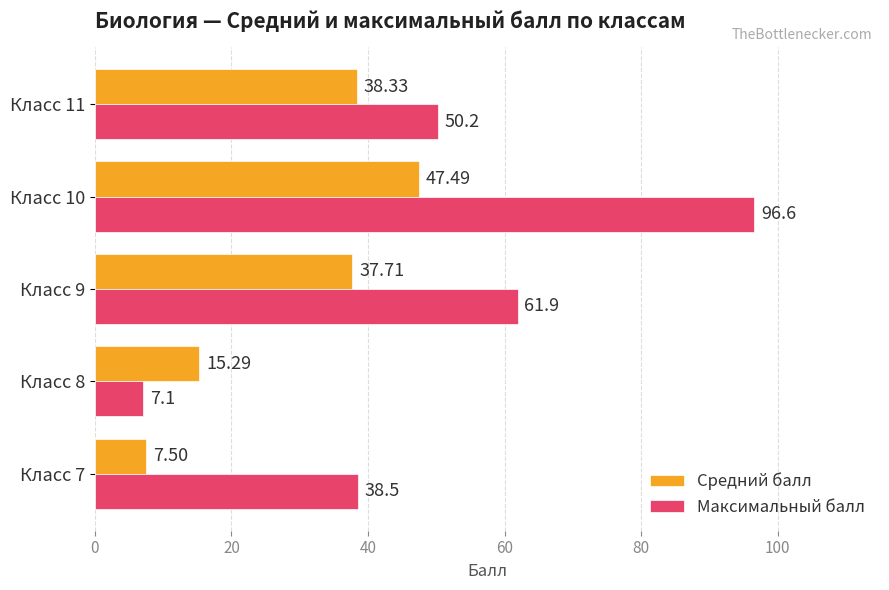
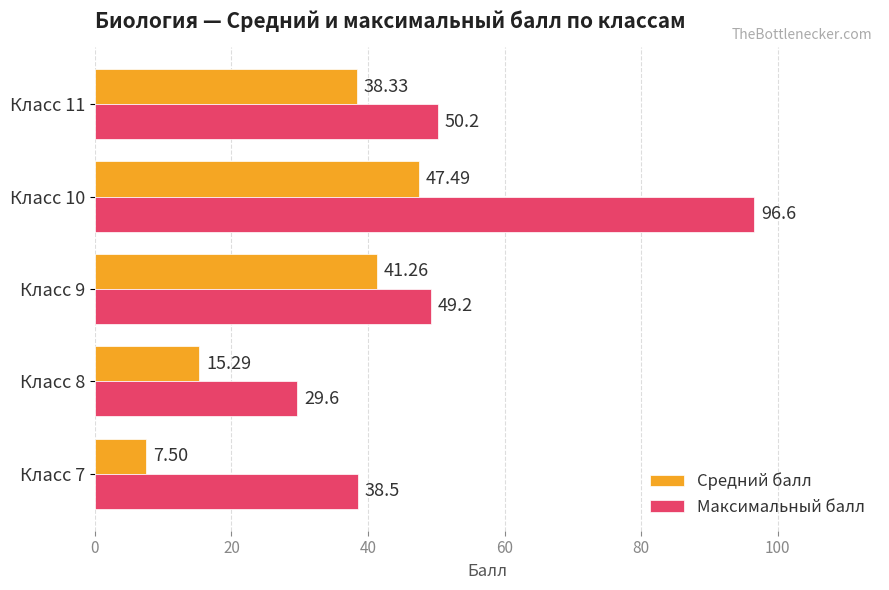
Средний балл, Класс 9: 37.71 -> 41.26
Максимальный балл, Класс 9: 61.9 -> 49.2
Максимальный балл, Класс 8: 7.1 -> 29.6
